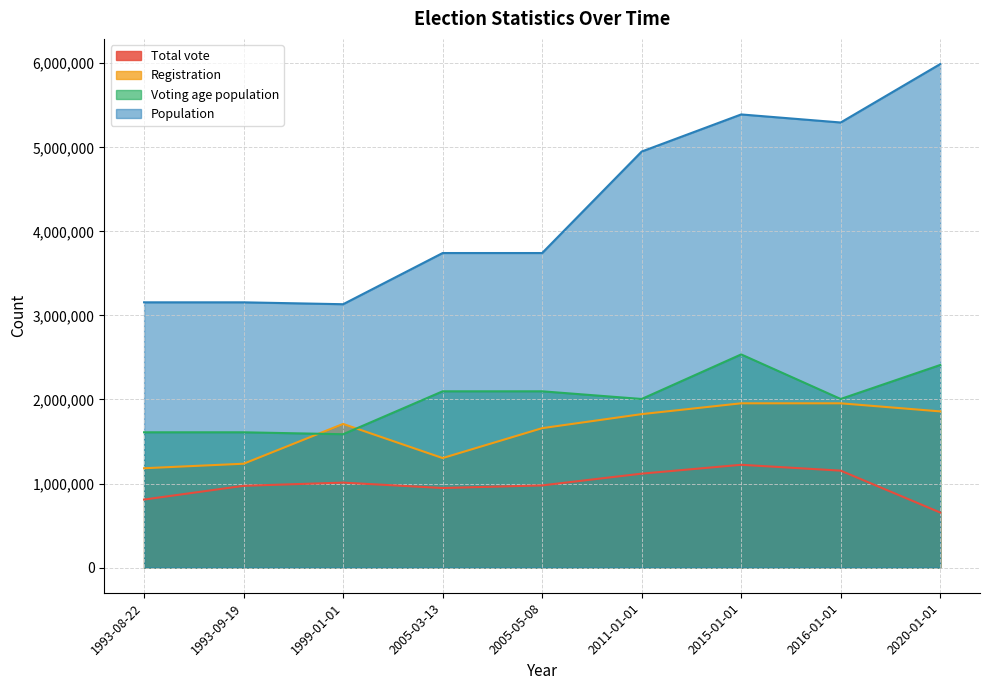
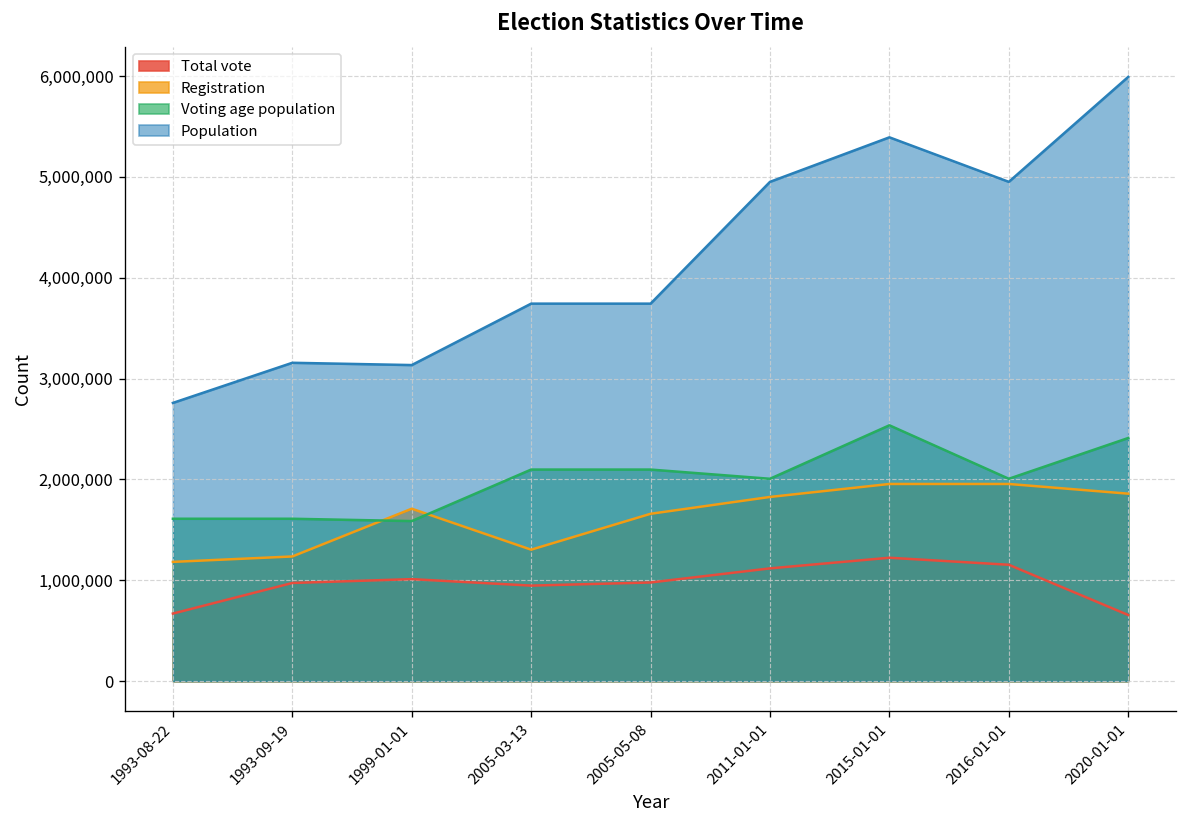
Total vote, 1993-08-22: 800,000 -> 700,000
Population, 1993-08-22: 3,200,000 -> 2,800,000
Population, 2016-01-01: 5,300,000 -> 5,000,000
